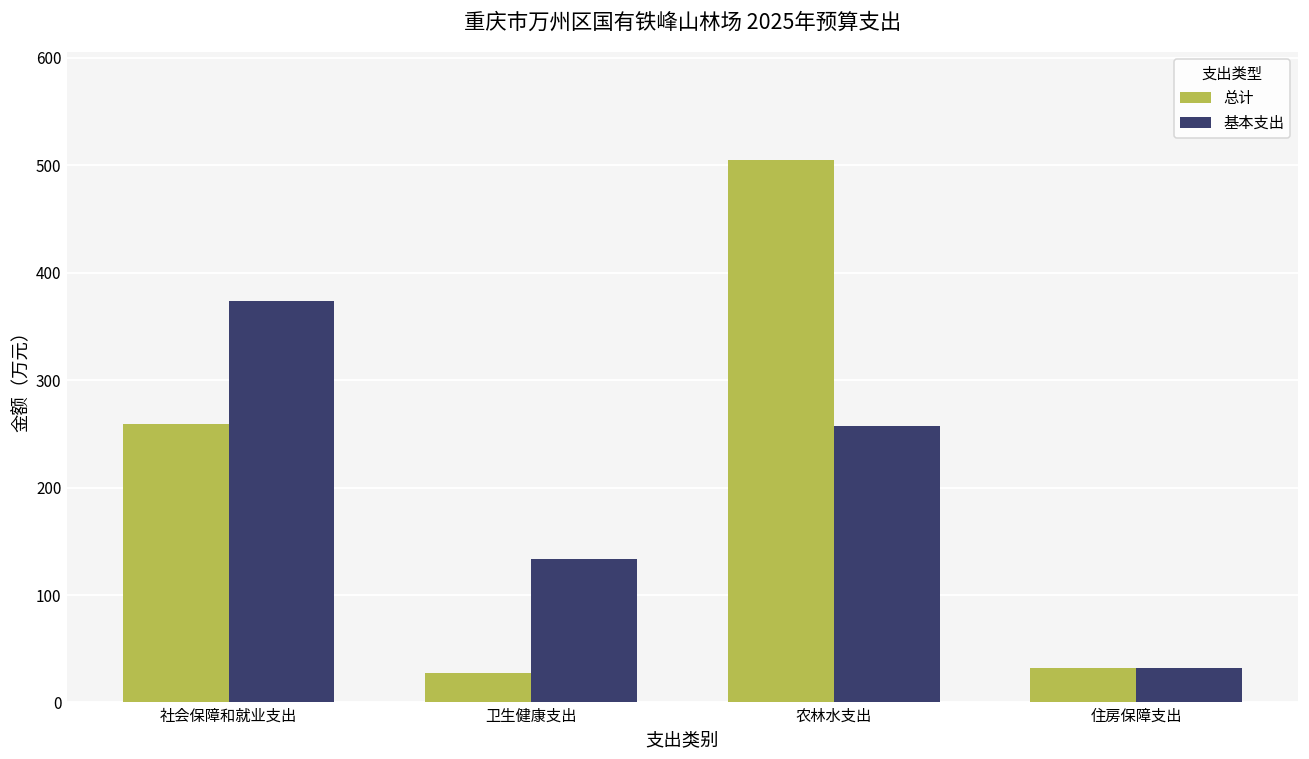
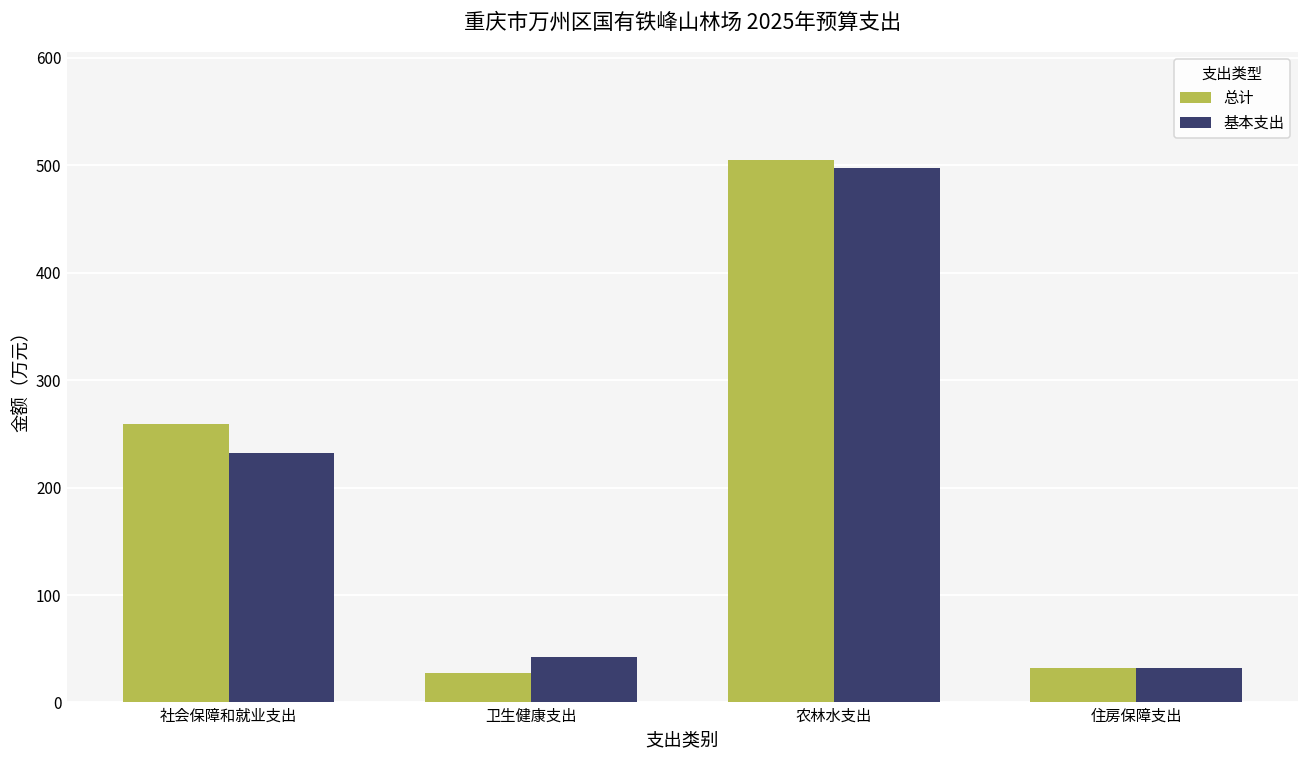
基本支出, 社会保障和就业支出: 370 -> 230
基本支出, 卫生健康支出: 130 -> 40
基本支出, 农林水支出: 260 -> 500
